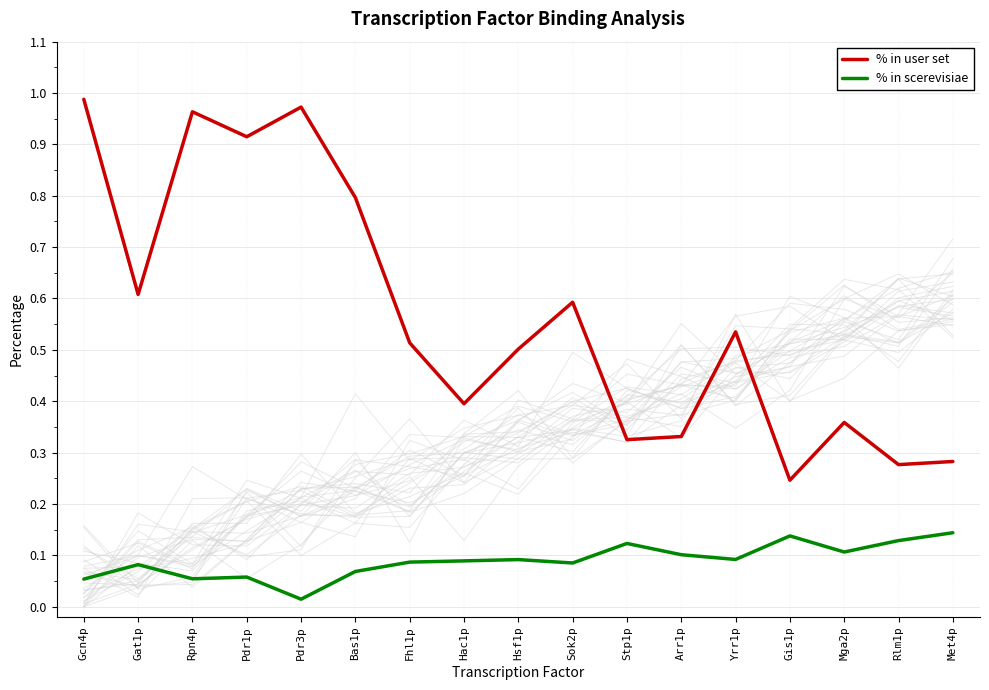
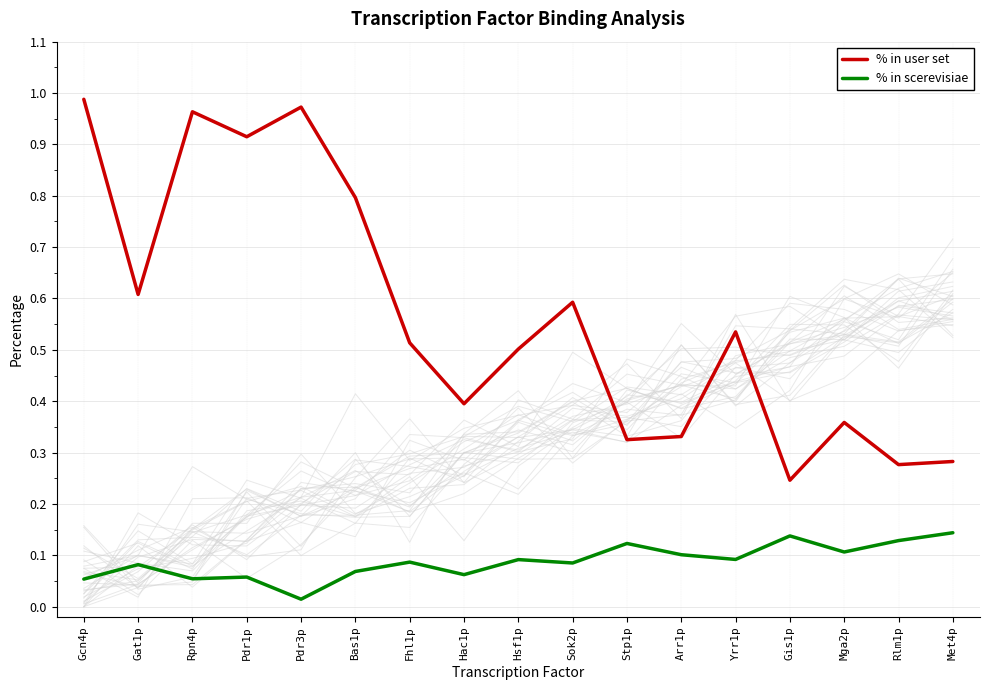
% in scerevisiae, Hac1p: 0.09 -> 0.06
